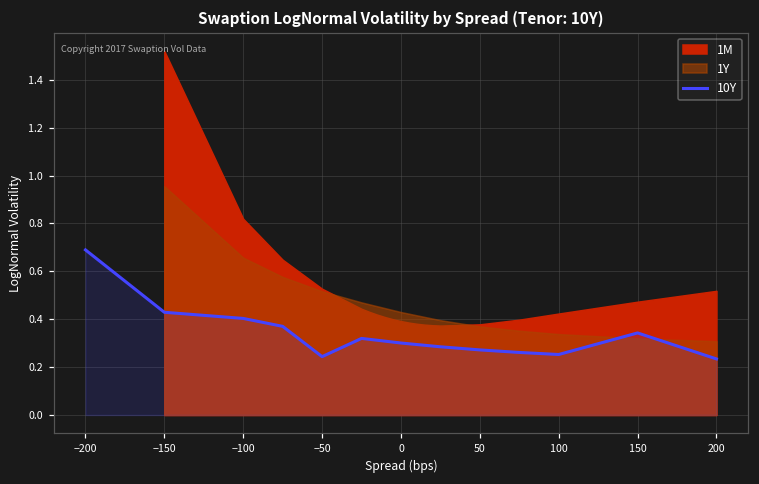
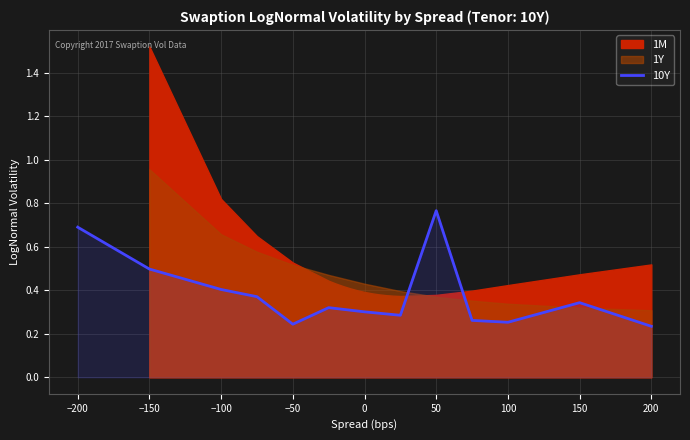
10Y, −150: 0.43 -> 0.50
10Y, 50: 0.27 -> 0.77
